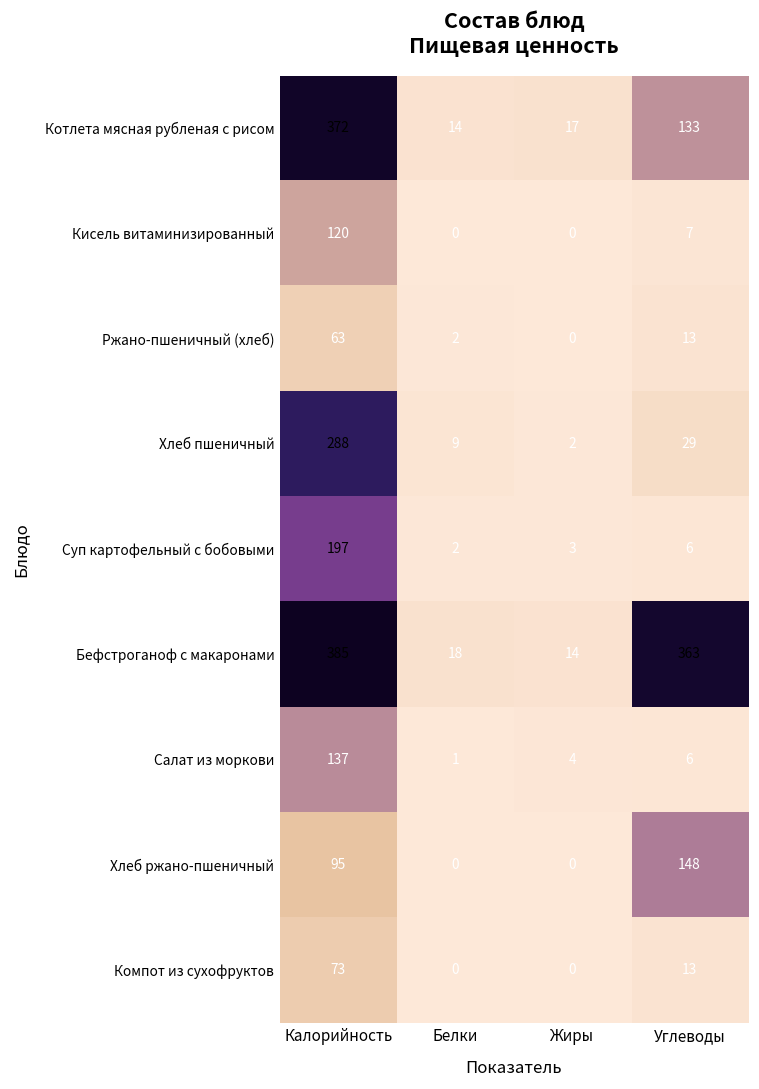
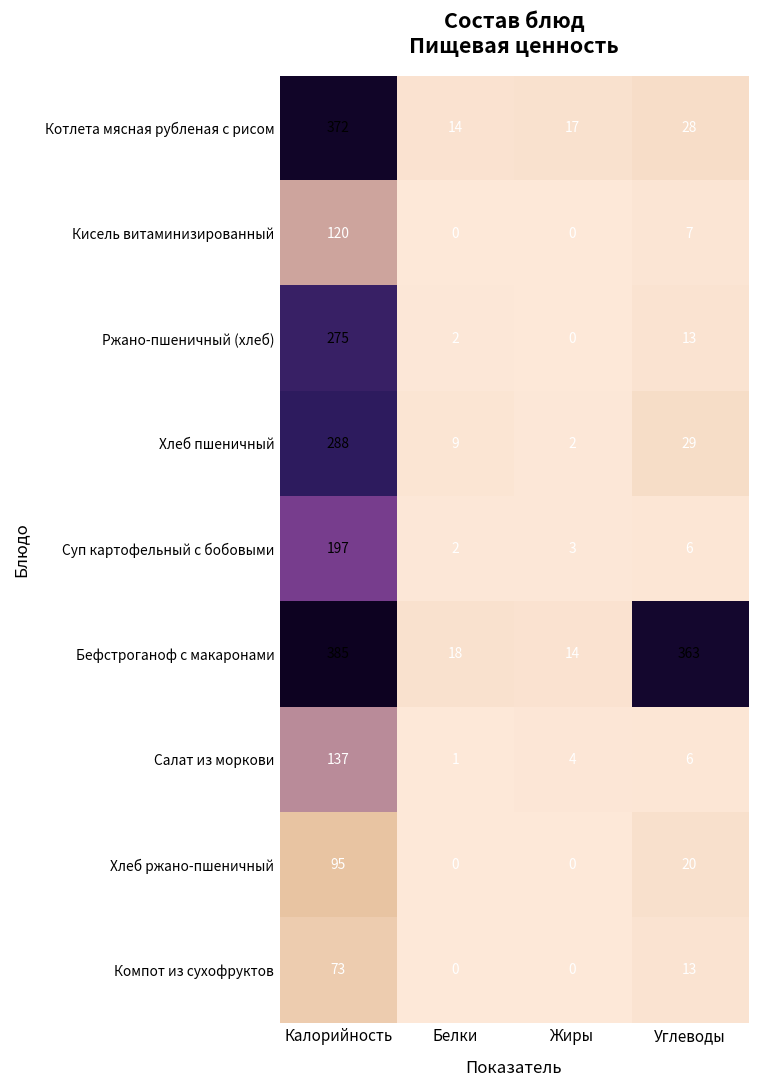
Котлета мясная рубленая с рисом, Углеводы: 133 -> 28
Ржано-пшеничный (хлеб), Калорийность: 63 -> 275
Хлеб ржано-пшеничный, Углеводы: 148 -> 20
